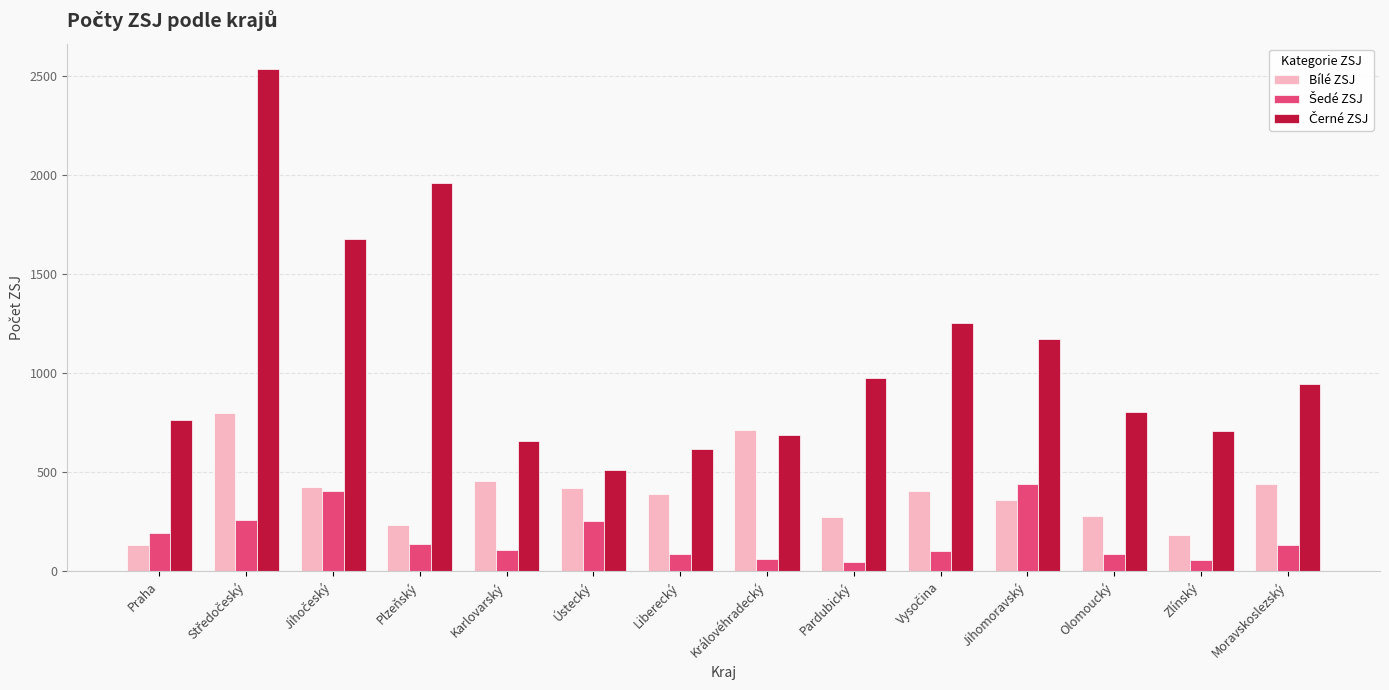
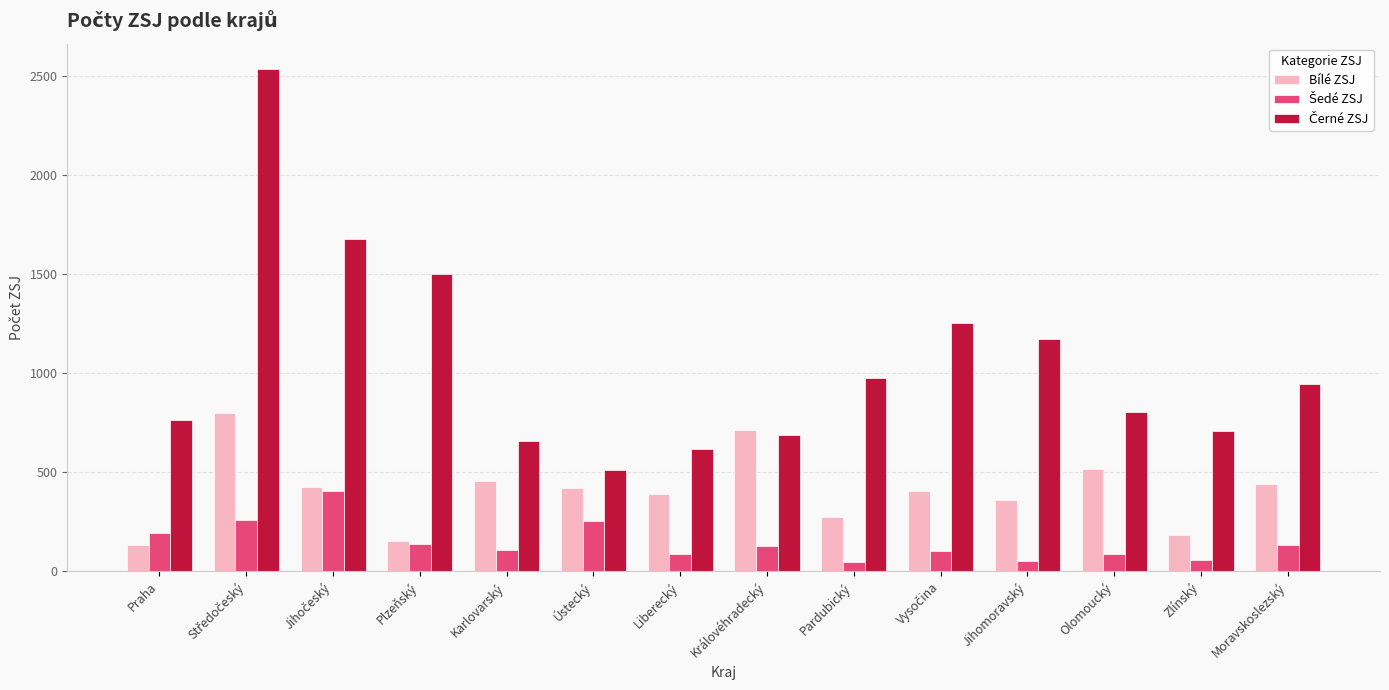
Bílé ZSJ, Plzeňský: 230 -> 160
Černé ZSJ, Plzeňský: 1960 -> 1500
Šedé ZSJ, Královéhradecký: 60 -> 130
Šedé ZSJ, Jihomoravský: 440 -> 50
Bílé ZSJ, Olomoucký: 280 -> 520
